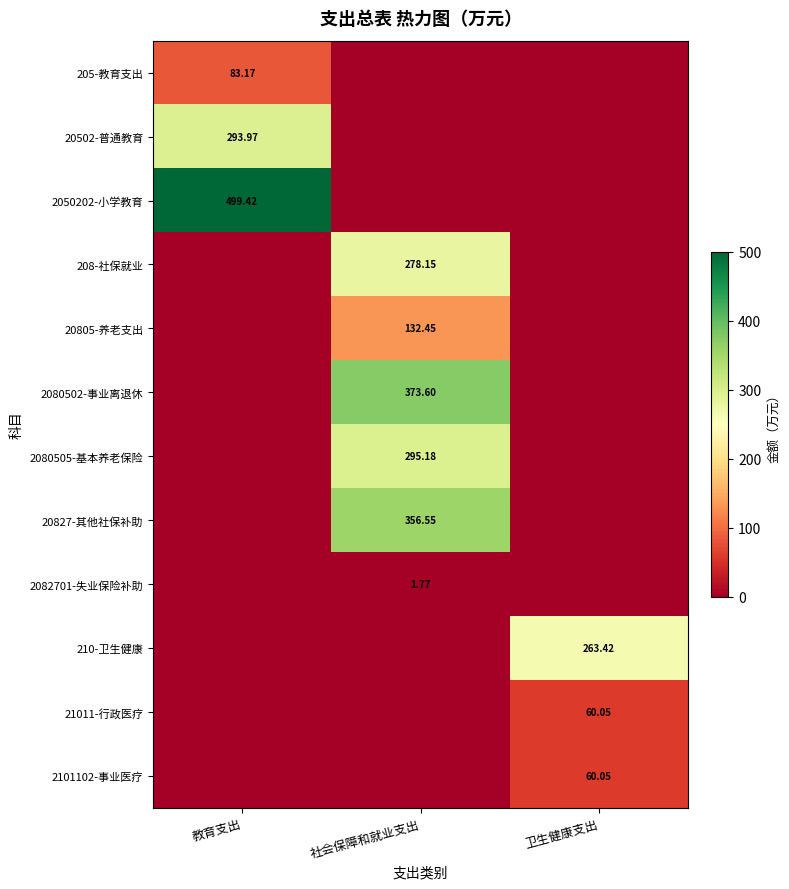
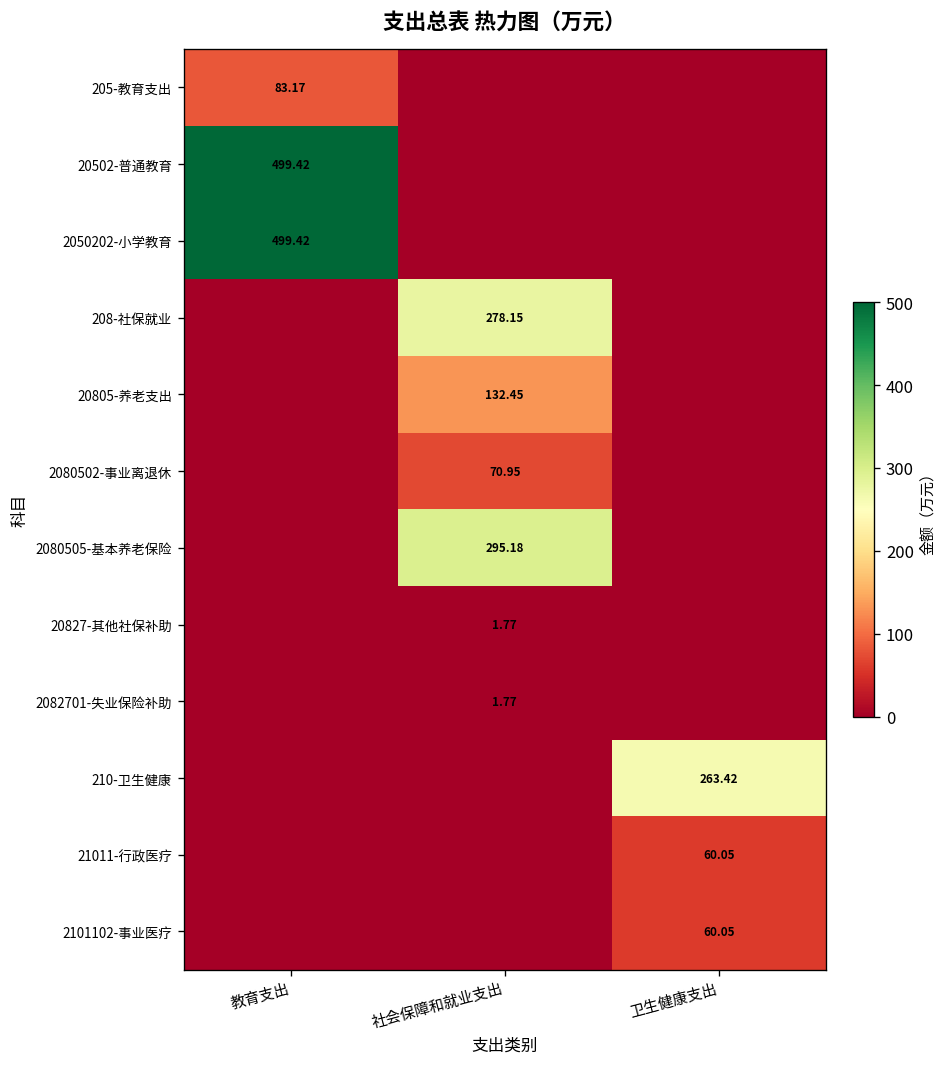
20502-普通教育, 教育支出: 293.97 -> 499.42
2080502-事业离退休, 社会保障和就业支出: 373.60 -> 70.95
20827-其他社保补助, 社会保障和就业支出: 356.55 -> 1.77
